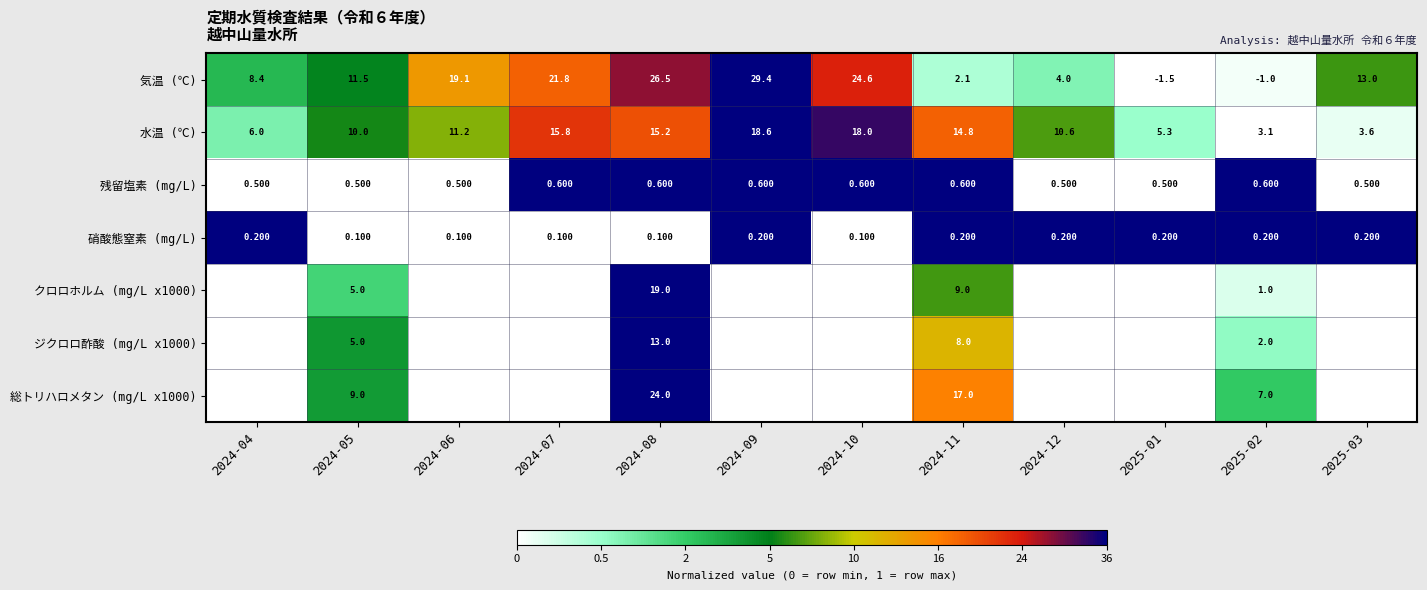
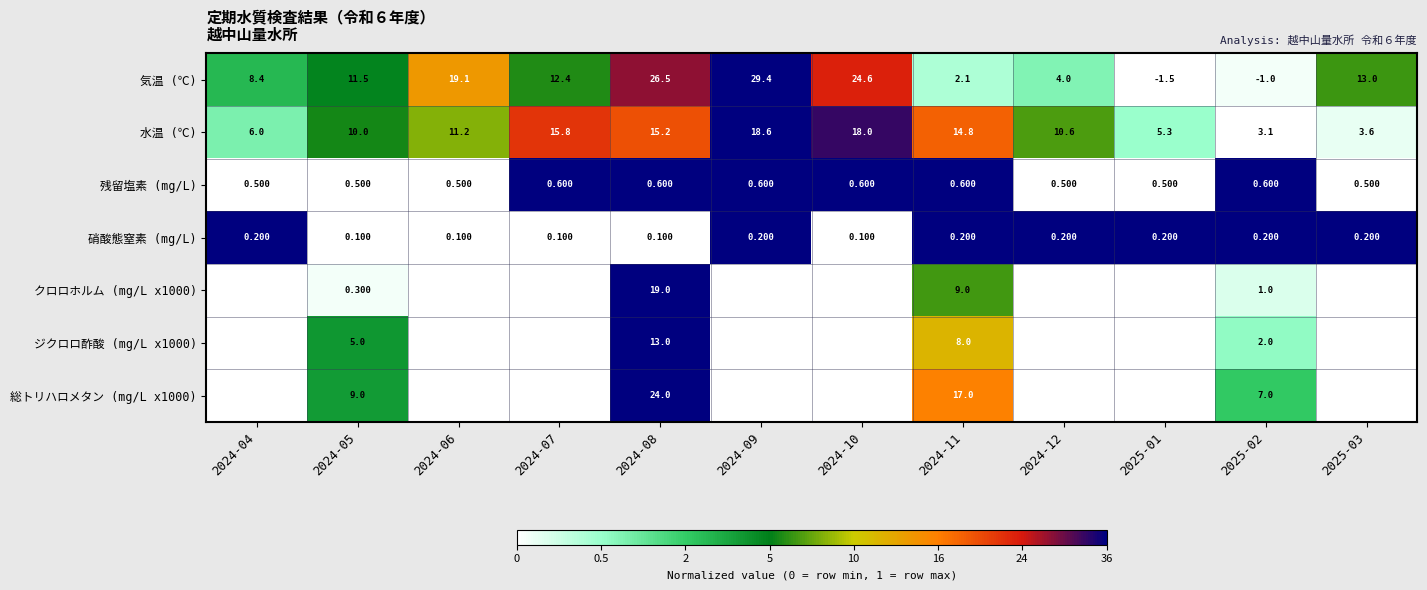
気温 (℃), 2024-07: 21.8 -> 12.4
クロロホルム (mg/L x1000), 2024-05: 5.0 -> 0.300
